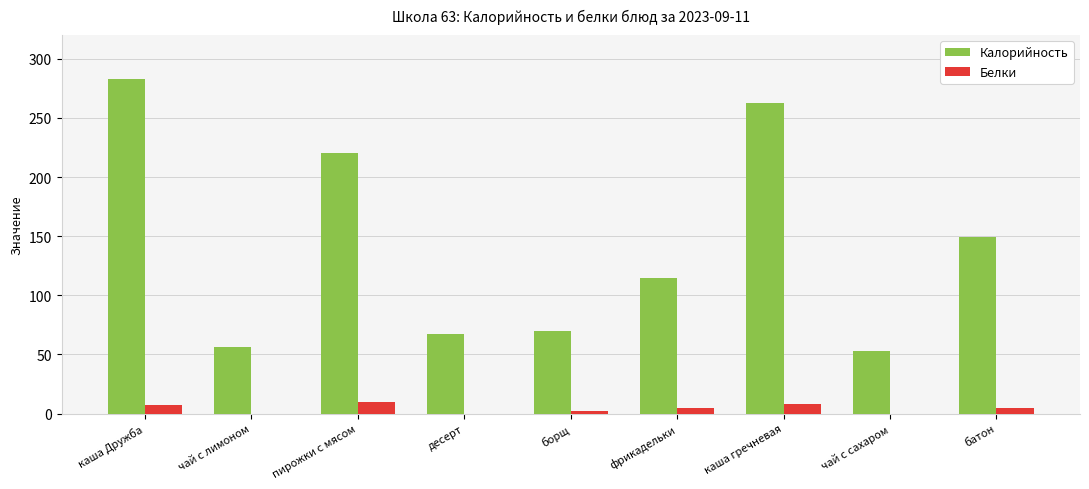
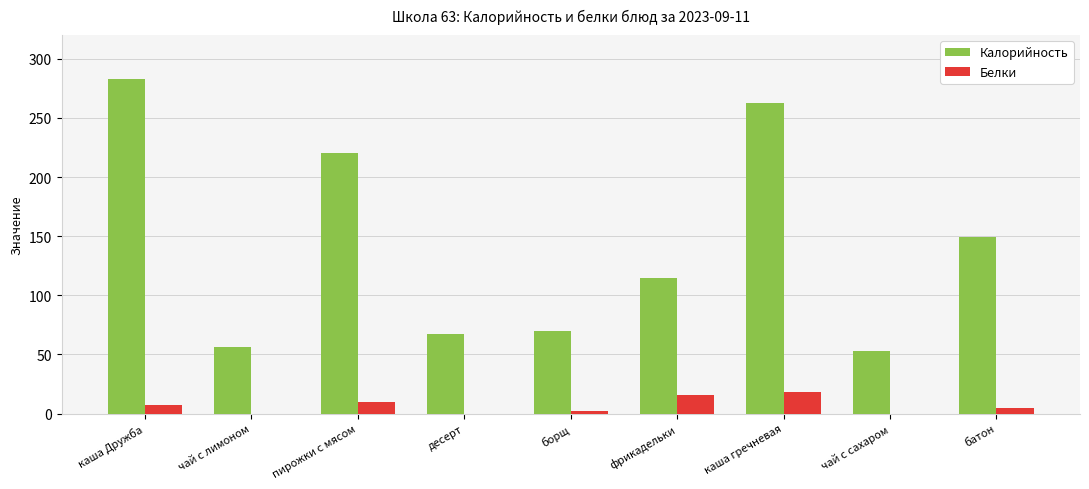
Белки, фрикадельки: 5 -> 16
Белки, каша гречневая: 8 -> 18
